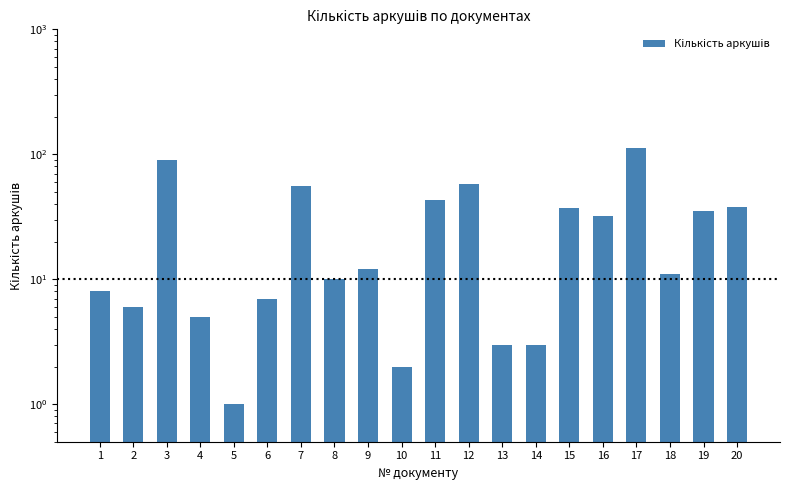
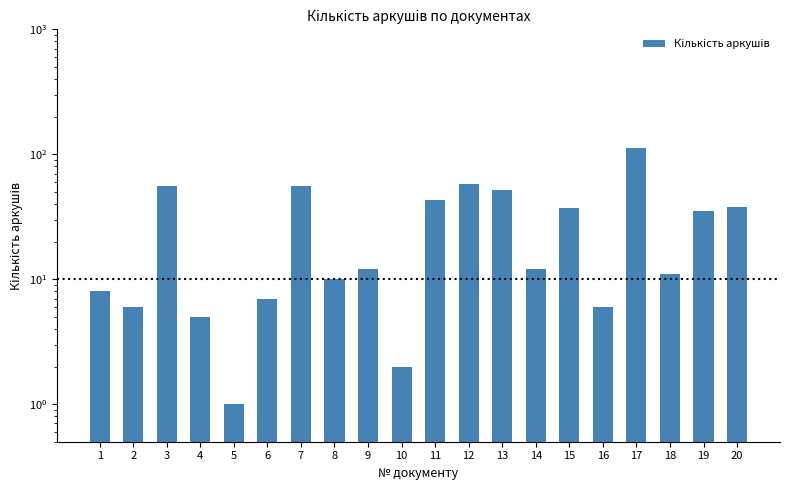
3: 90 -> 60
13: 3 -> 52
14: 3 -> 12
16: 32 -> 6
